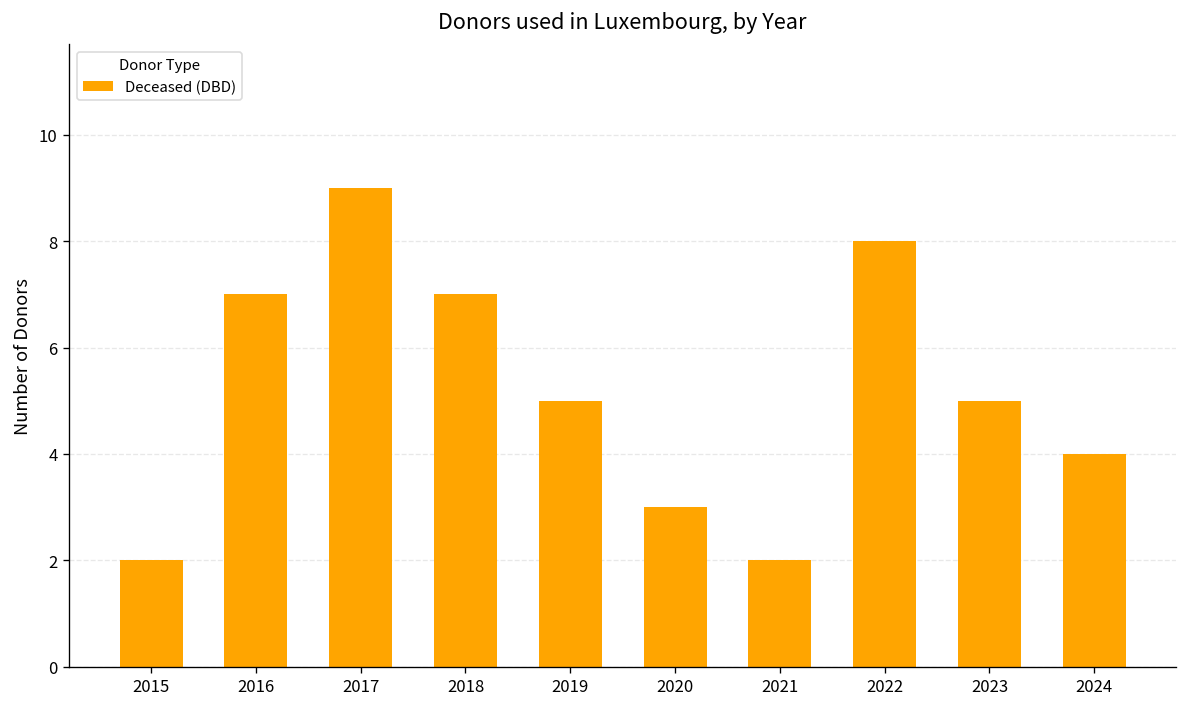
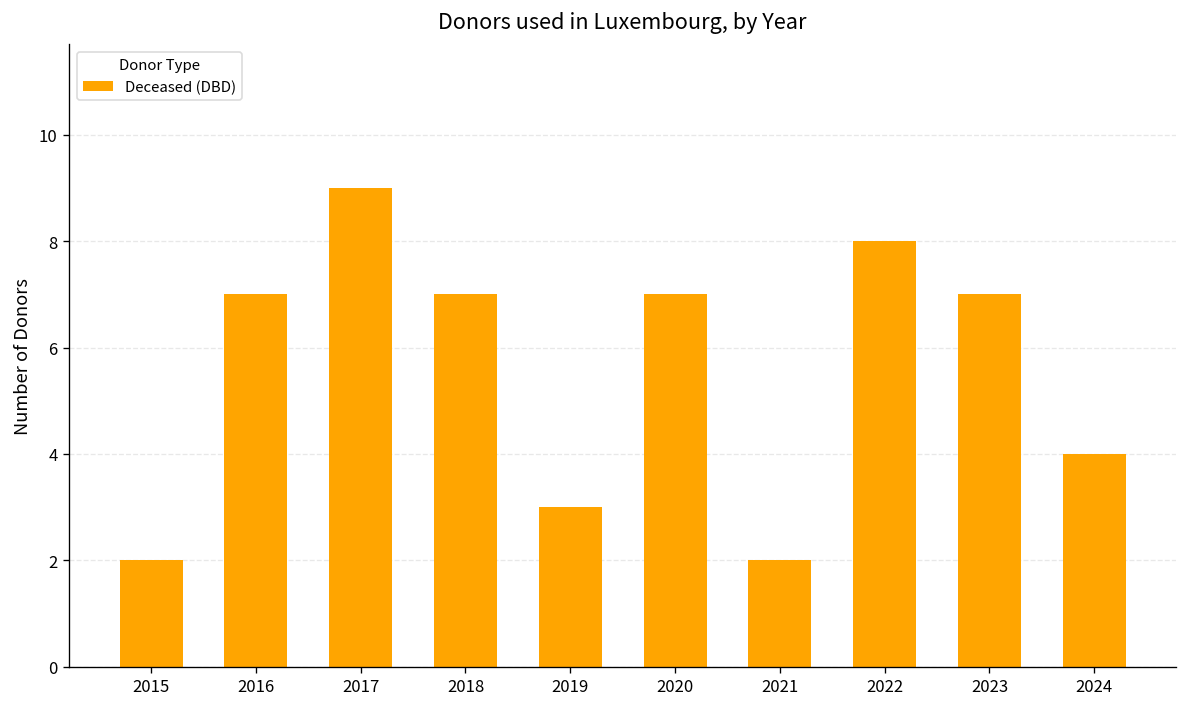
2019: 5 -> 3
2020: 3 -> 7
2023: 5 -> 7
